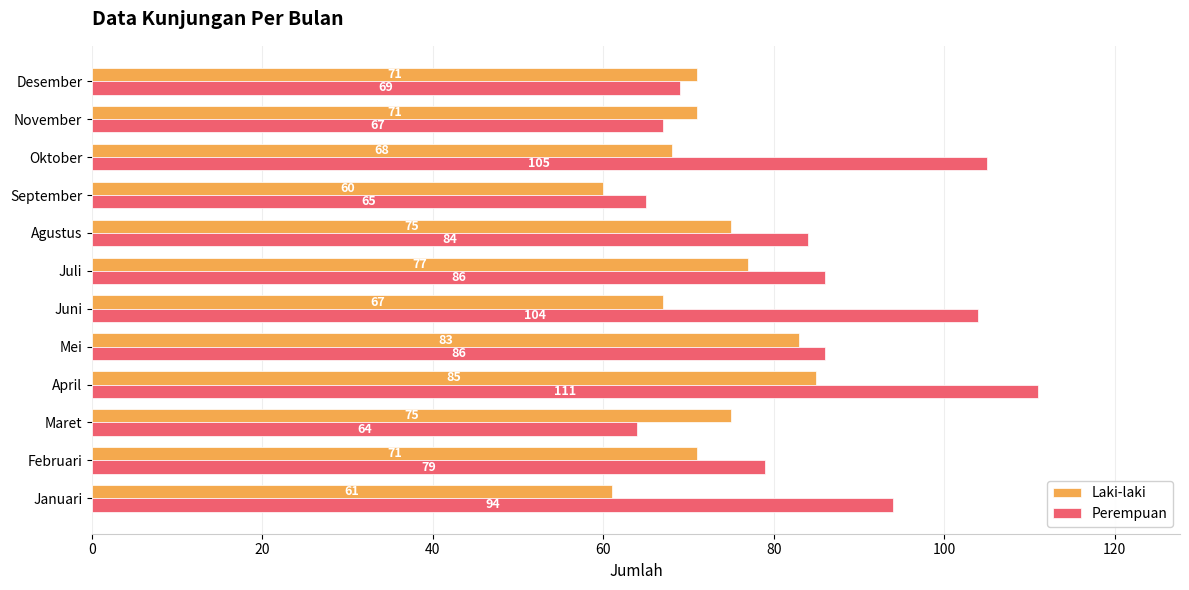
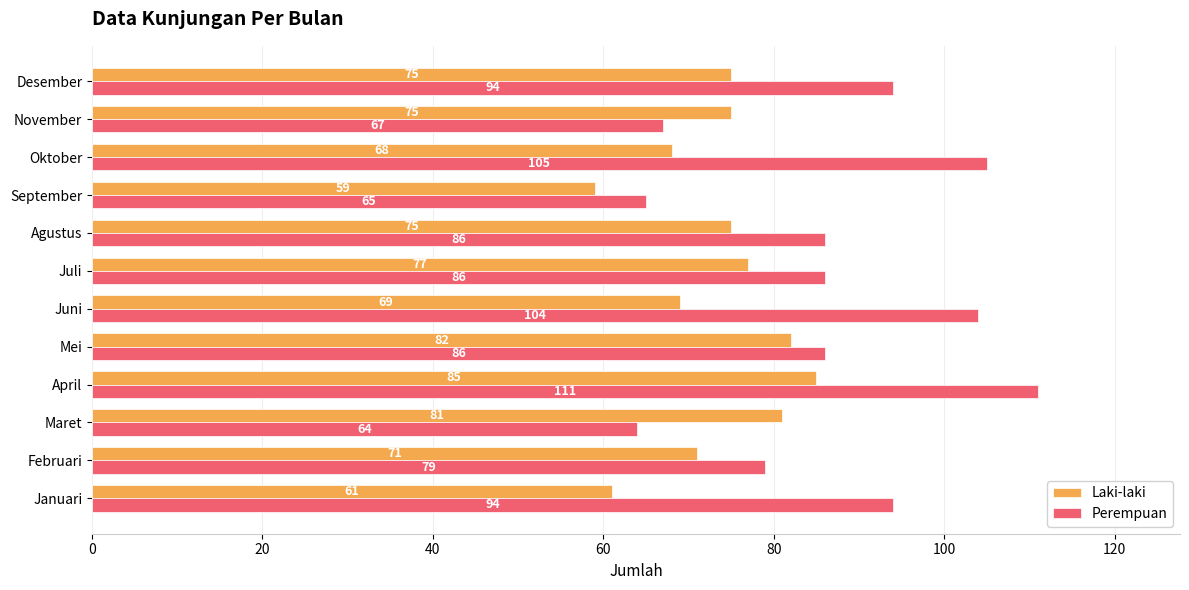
Laki-laki, Desember: 71 -> 75
Perempuan, Desember: 69 -> 94
Laki-laki, November: 71 -> 75
Laki-laki, September: 60 -> 59
Perempuan, Agustus: 84 -> 86
Laki-laki, Juni: 67 -> 69
Laki-laki, Mei: 83 -> 82
Laki-laki, Maret: 75 -> 81
